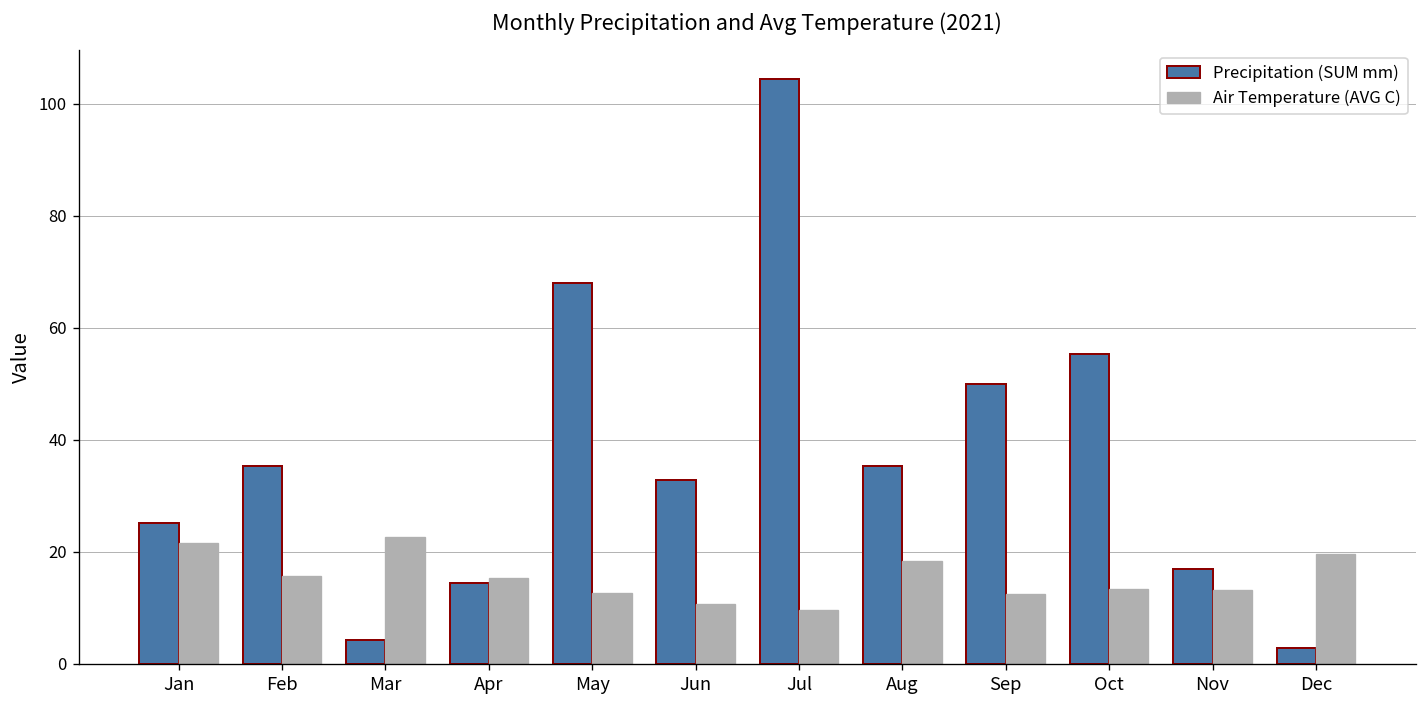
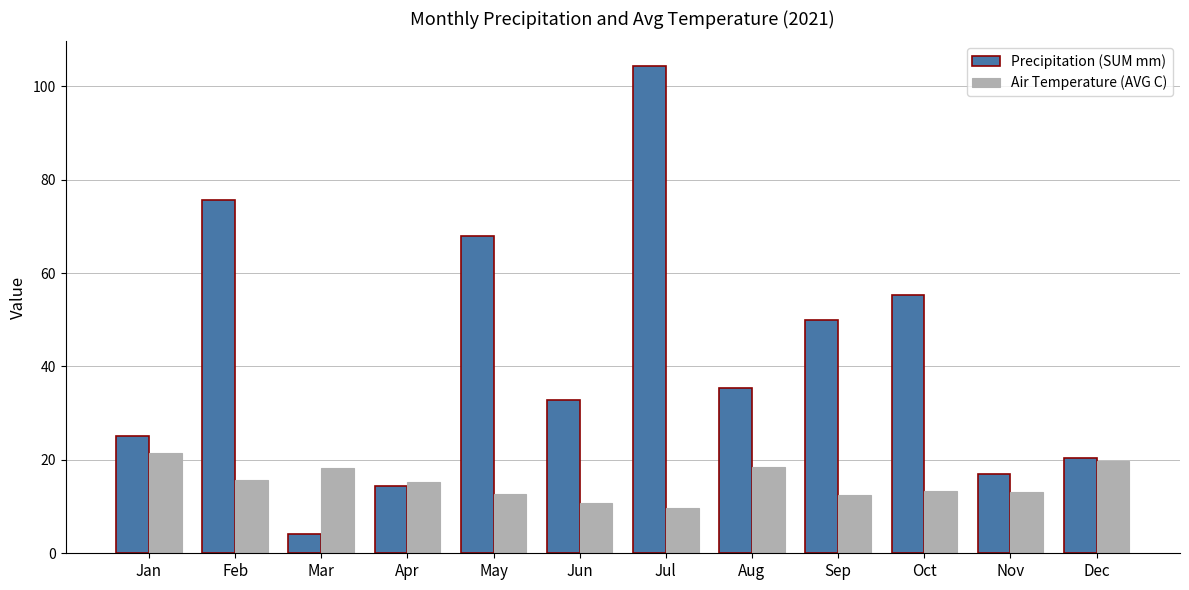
Precipitation (SUM mm), Feb: 35 -> 76
Air Temperature (AVG C), Mar: 23 -> 18
Precipitation (SUM mm), Dec: 3 -> 20
